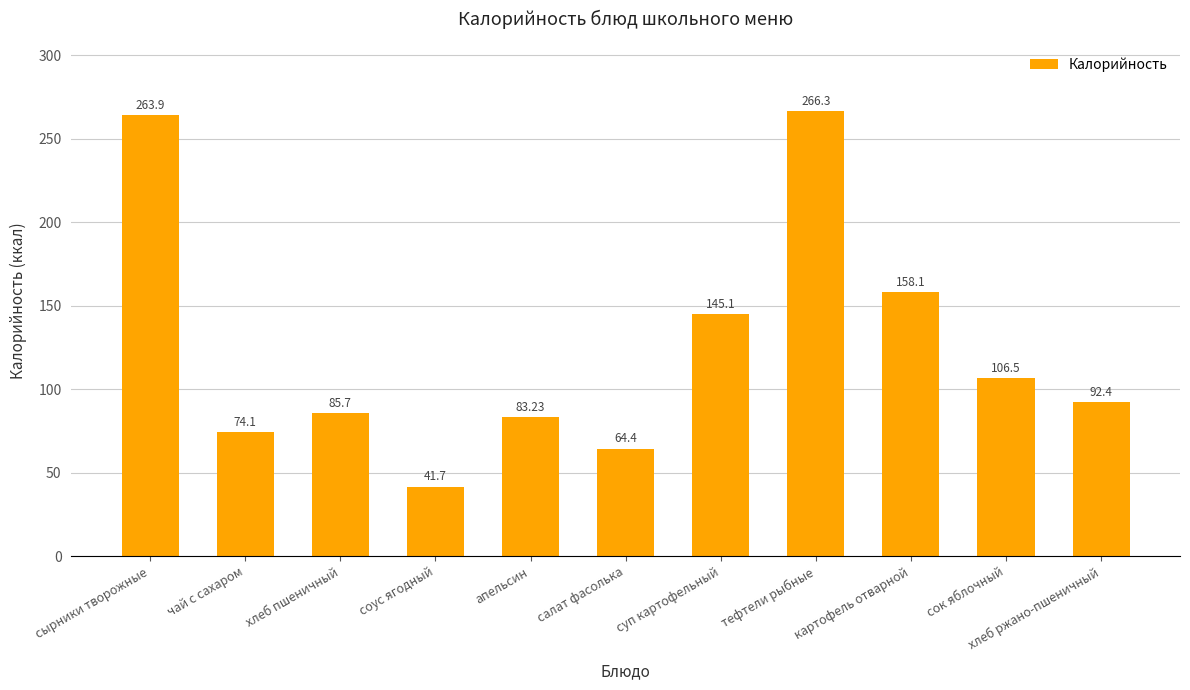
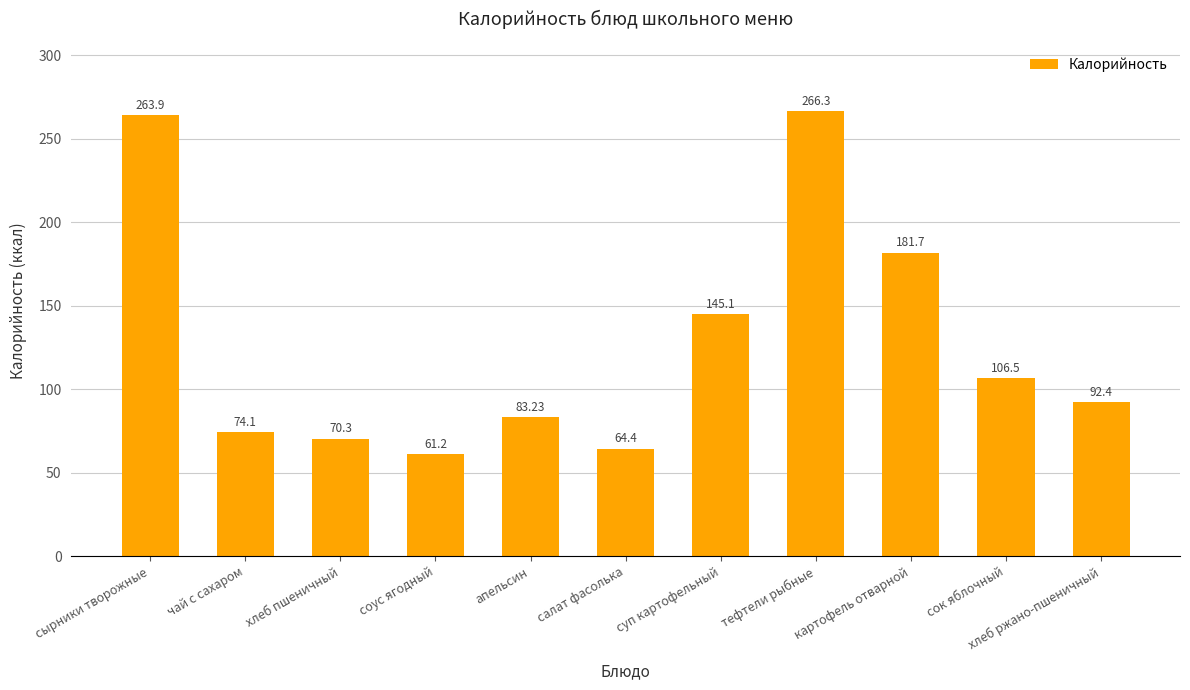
хлеб пшеничный: 85.7 -> 70.3
соус ягодный: 41.7 -> 61.2
картофель отварной: 158.1 -> 181.7
